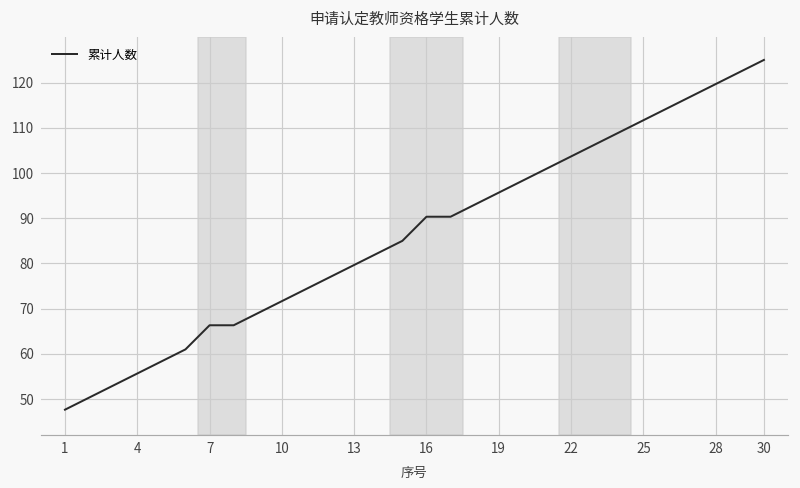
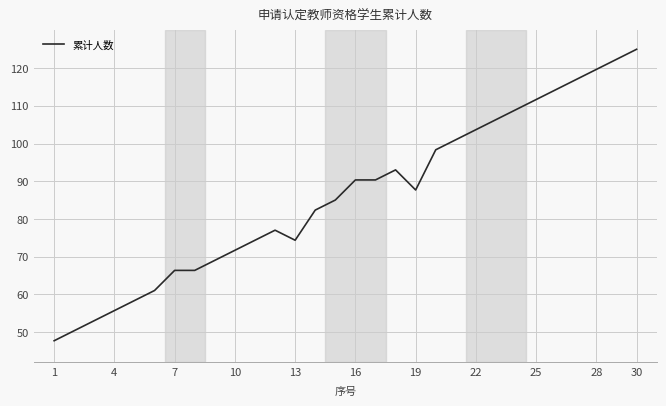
13: 80 -> 74
19: 96 -> 88
